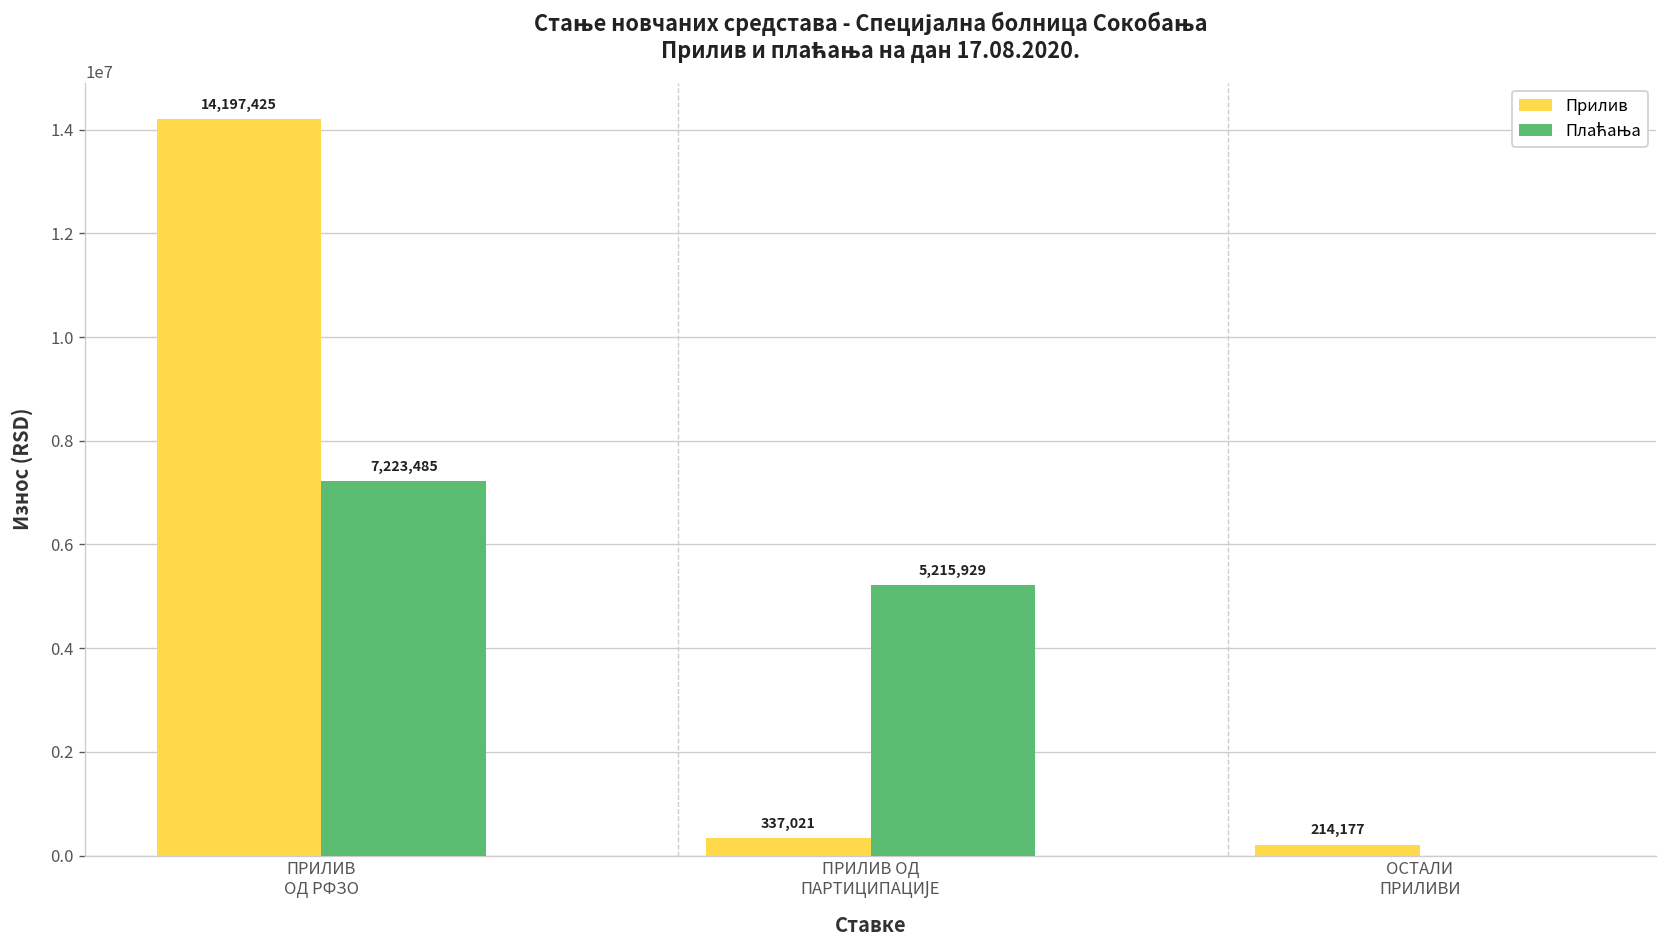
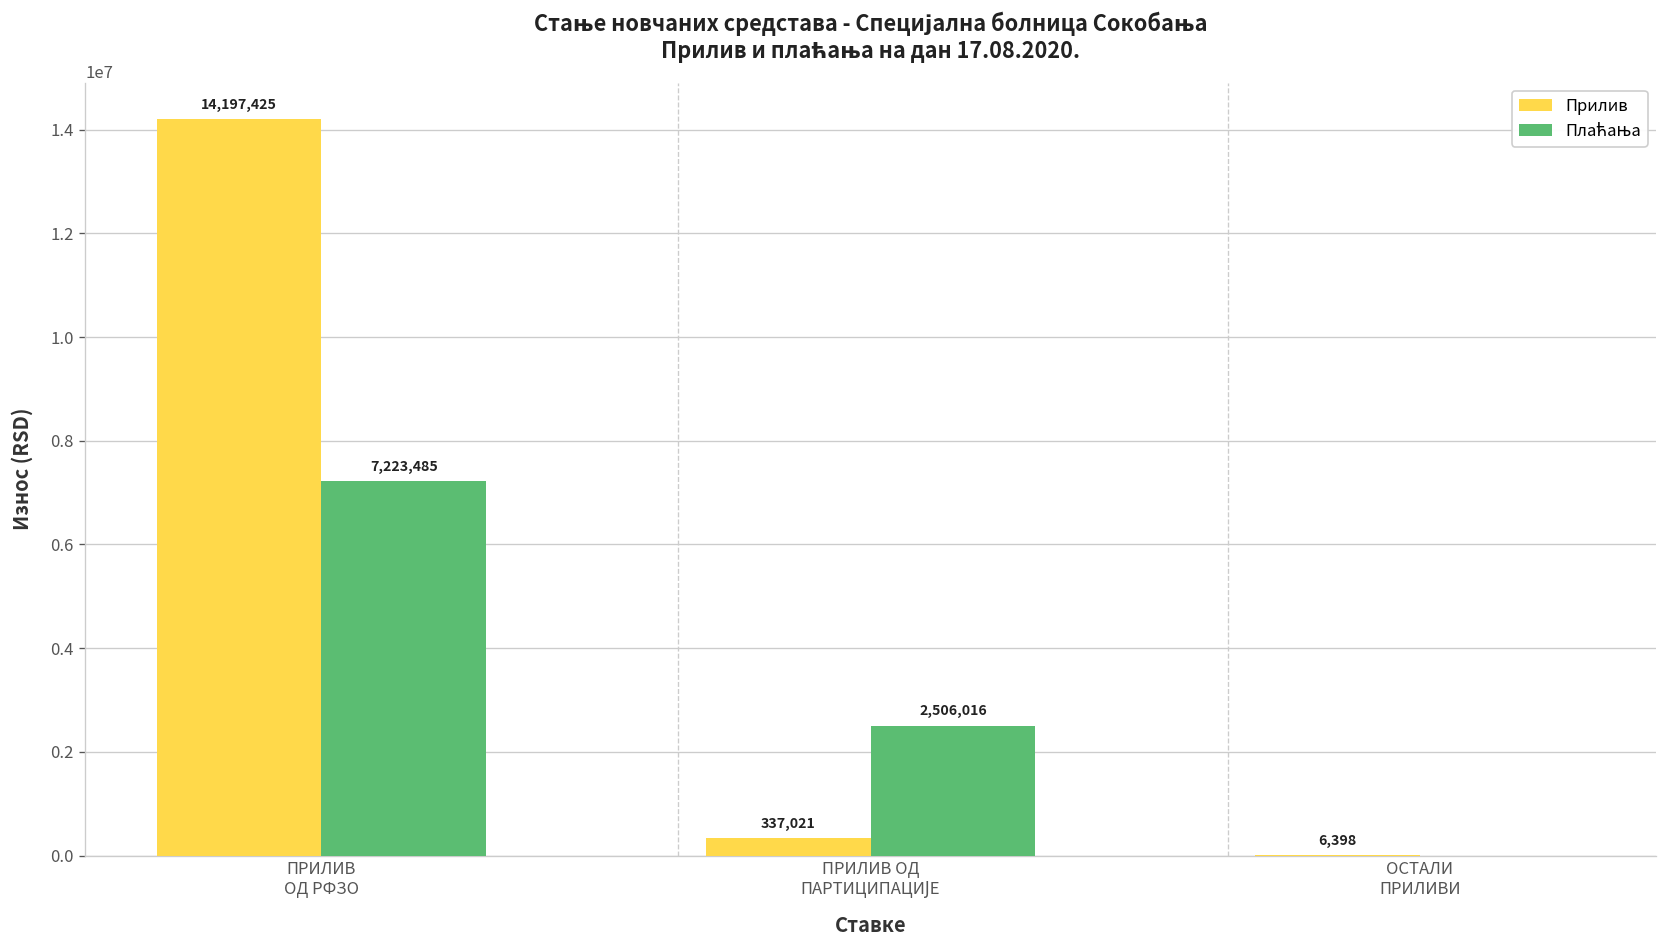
Плаћања, ПРИЛИВ ОД ПАРТИЦИПАЦИЈЕ: 5,215,929 -> 2,506,016
Прилив, ОСТАЛИ ПРИЛИВИ: 214,177 -> 6,398
